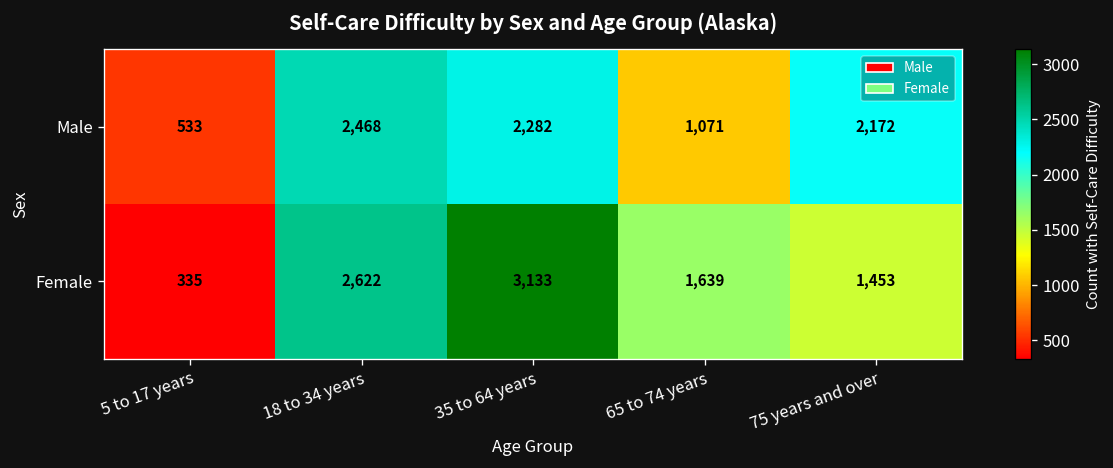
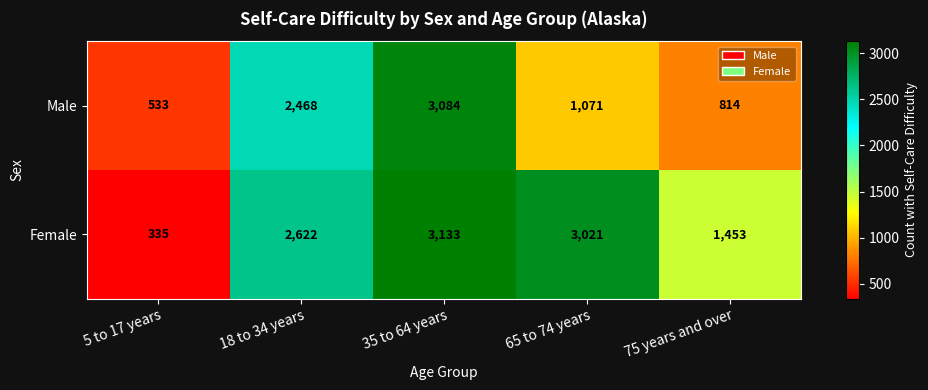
Male, 35 to 64 years: 2,282 -> 3,084
Male, 75 years and over: 2,172 -> 814
Female, 65 to 74 years: 1,639 -> 3,021
